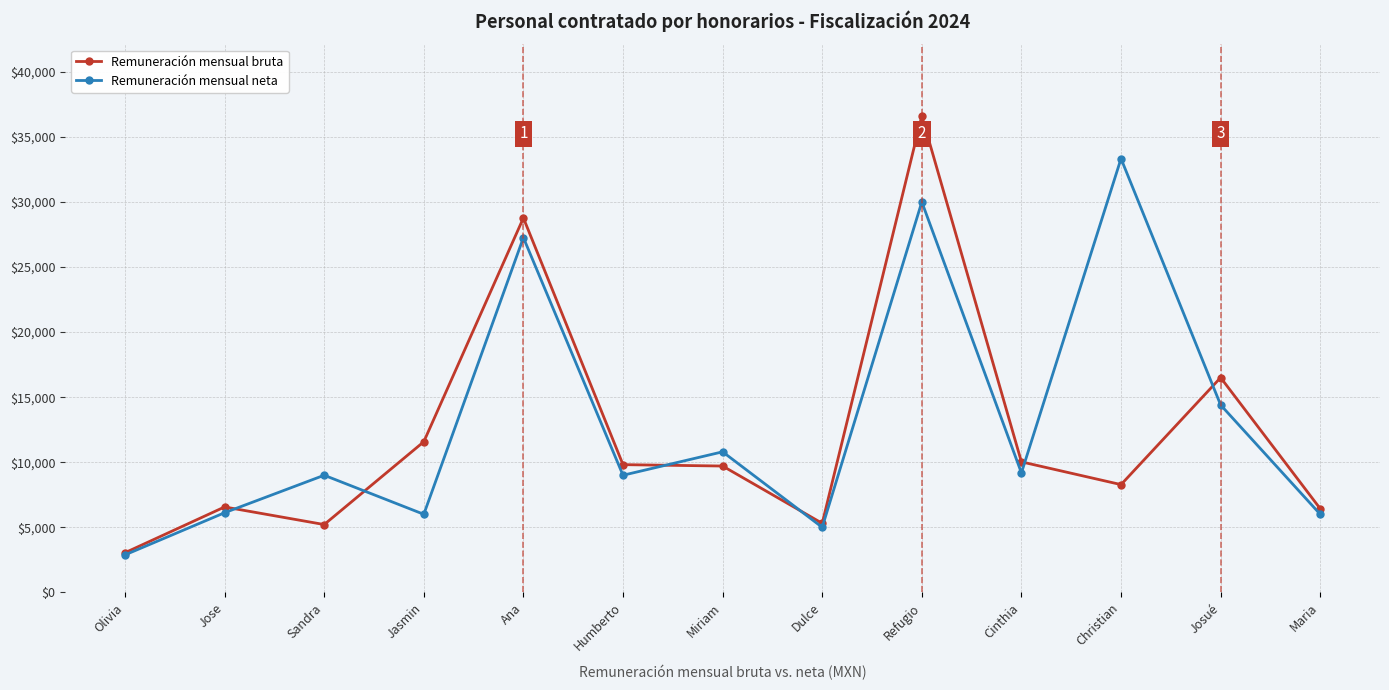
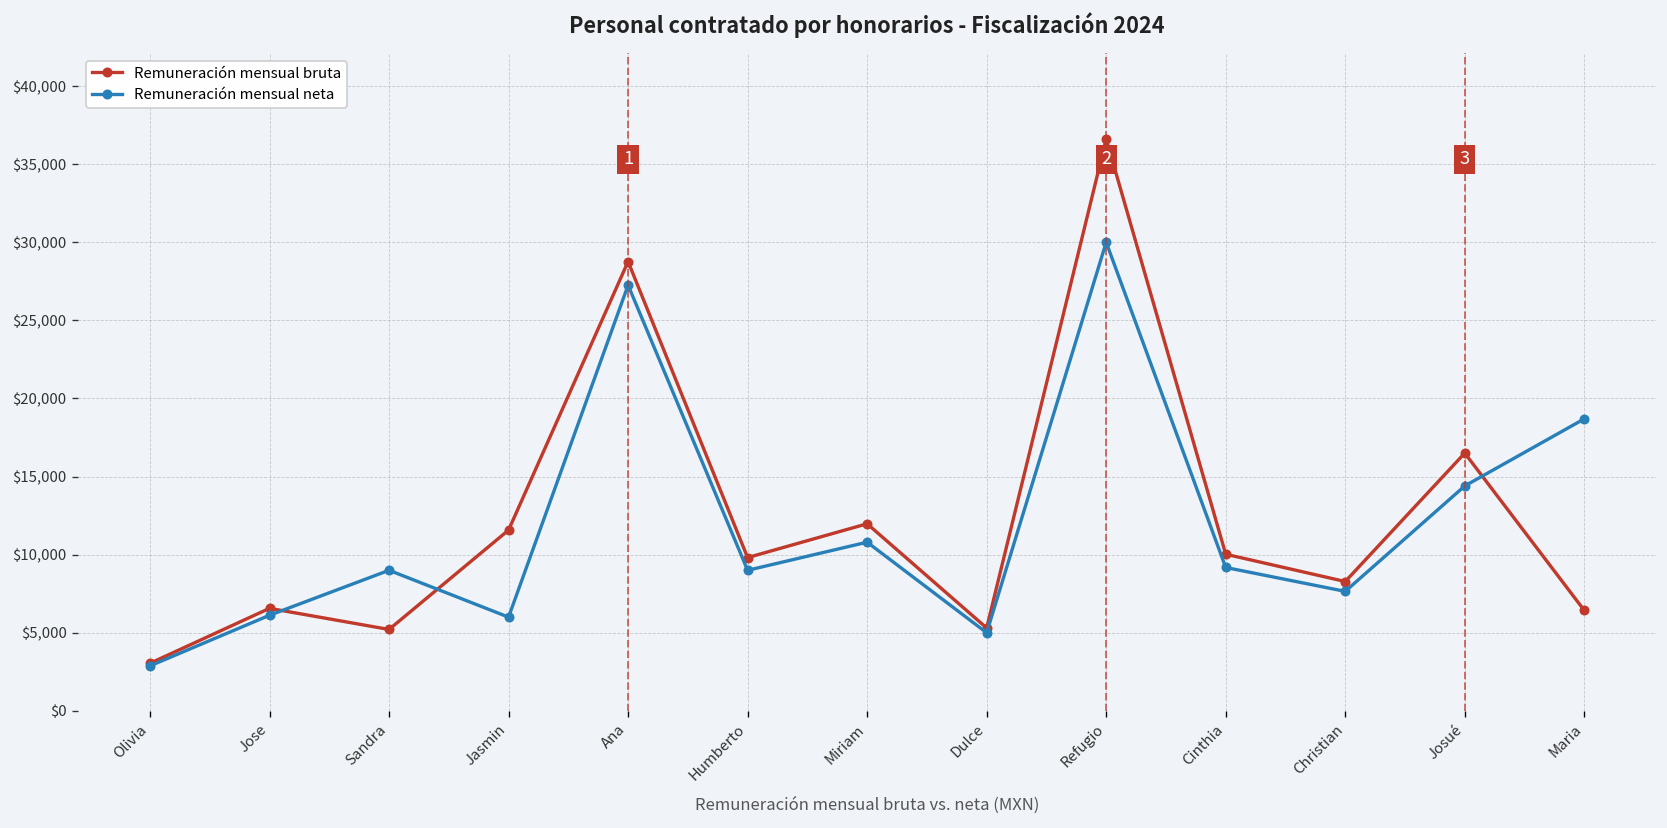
Remuneración mensual bruta, Miriam: $9,700 -> $12,000
Remuneración mensual neta, Christian: $33,300 -> $7,700
Remuneración mensual neta, Maria: $6,000 -> $18,700
